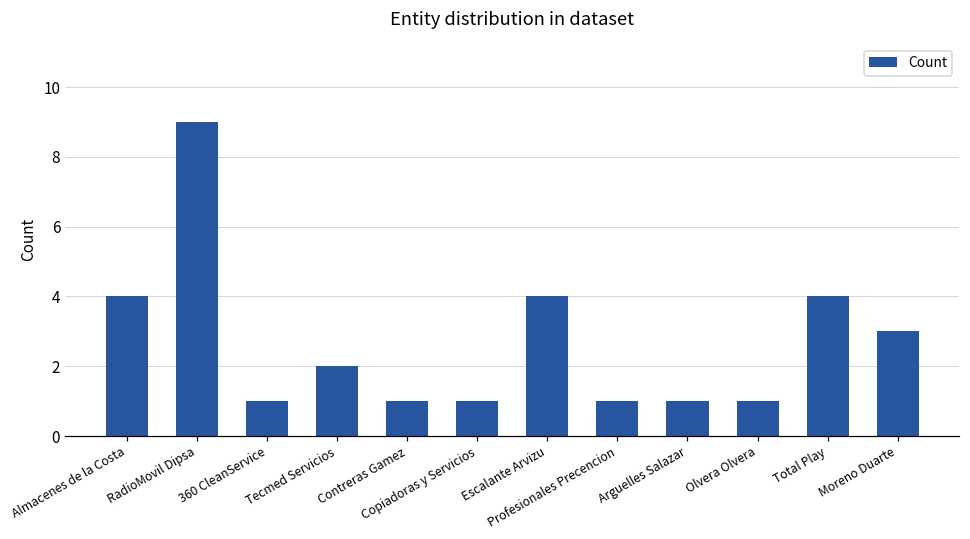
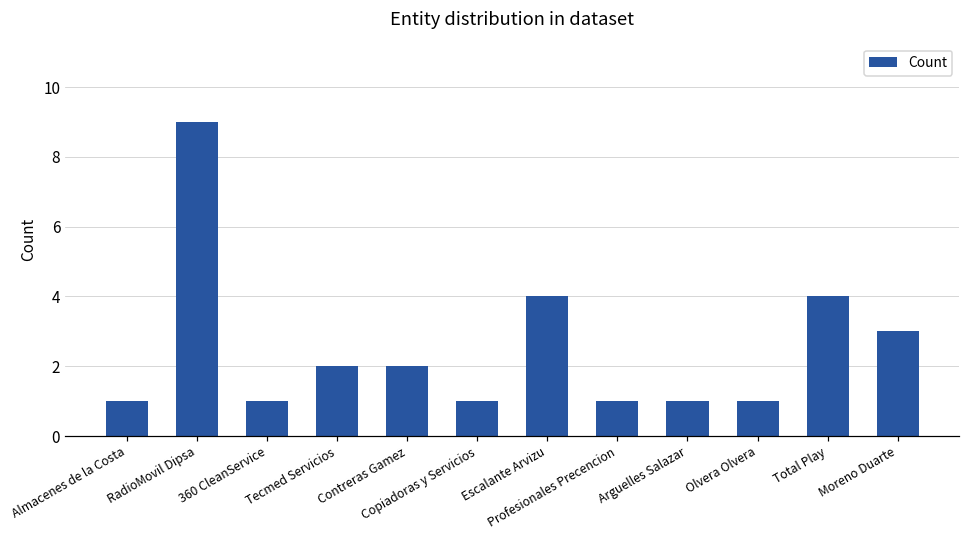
Almacenes de la Costa: 4 -> 1
Contreras Gamez: 1 -> 2
